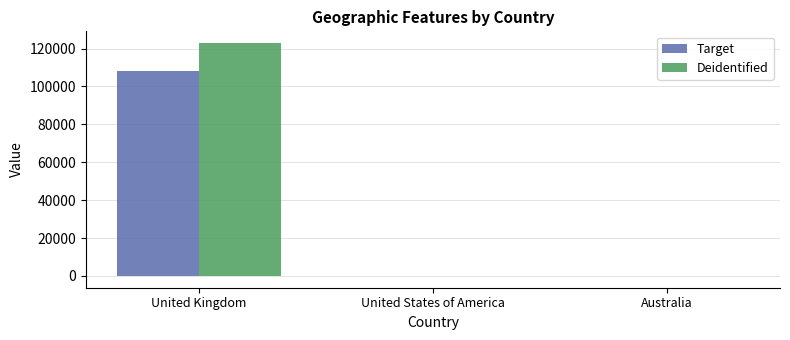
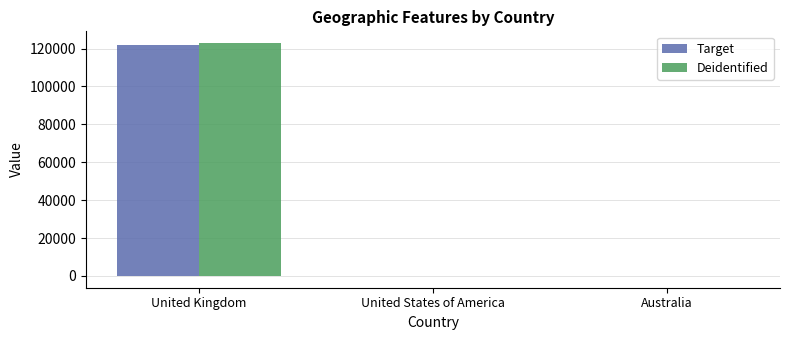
Target, United Kingdom: 108000 -> 122000
